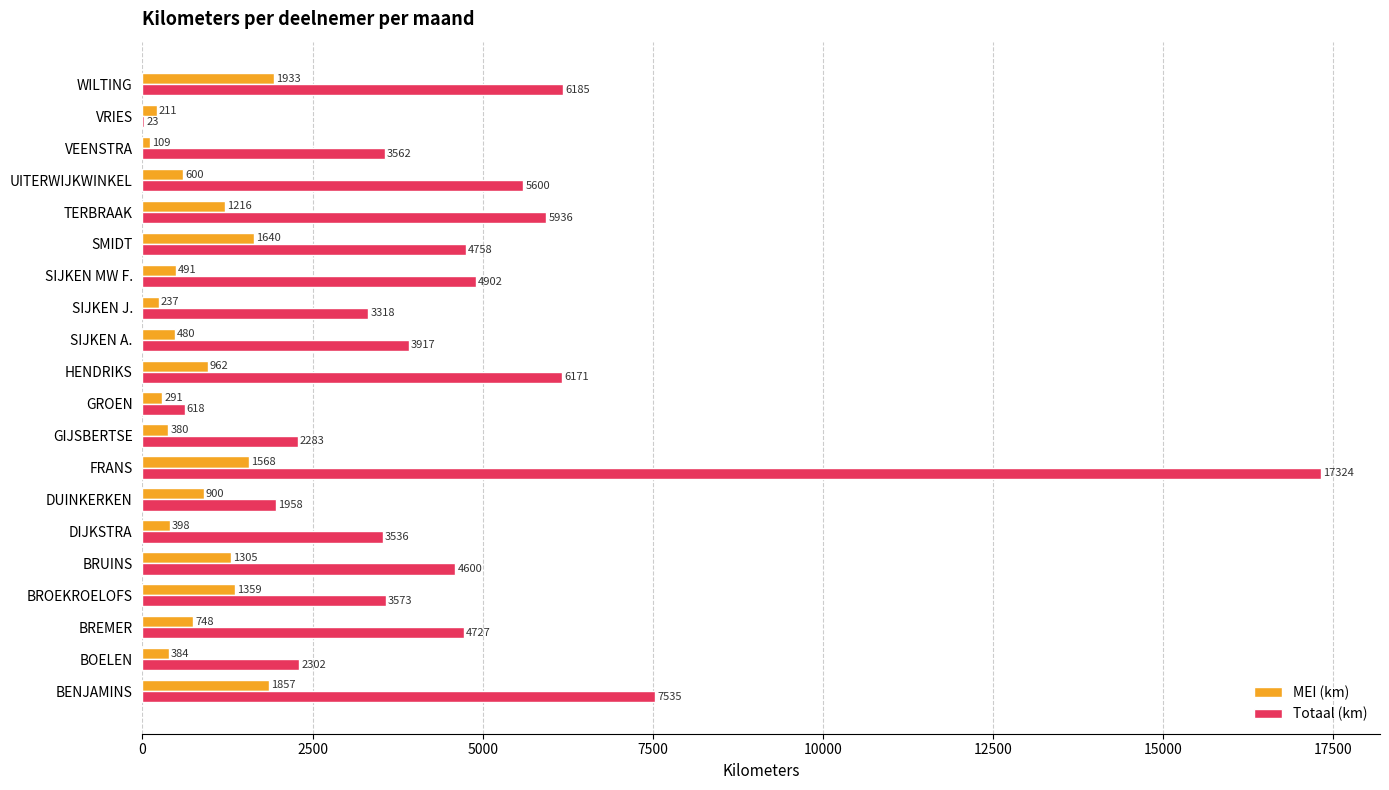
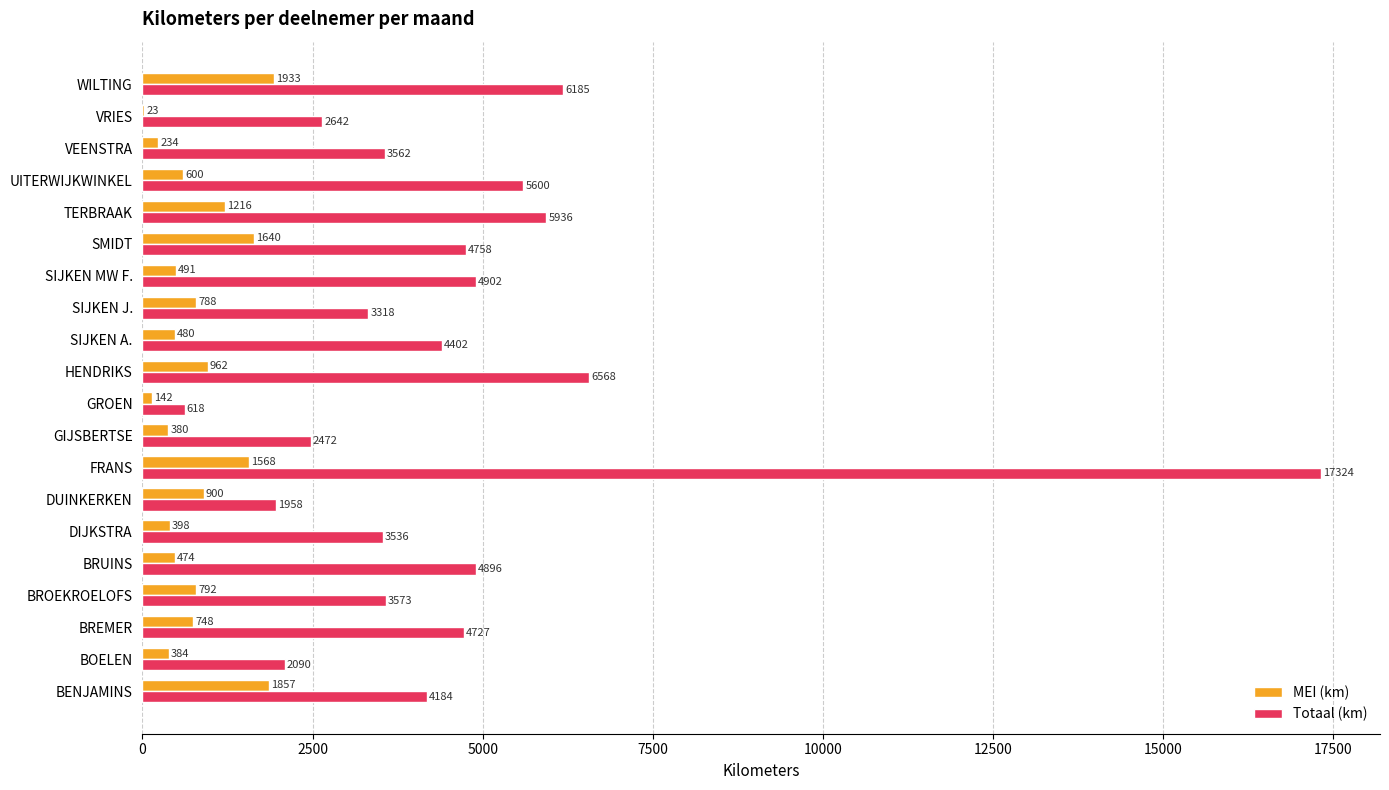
MEI (km), VRIES: 211 -> 23
Totaal (km), VRIES: 23 -> 2642
MEI (km), VEENSTRA: 109 -> 234
MEI (km), SIJKEN J.: 237 -> 788
Totaal (km), SIJKEN A.: 3917 -> 4402
Totaal (km), HENDRIKS: 6171 -> 6568
MEI (km), GROEN: 291 -> 142
Totaal (km), GIJSBERTSE: 2283 -> 2472
MEI (km), BRUINS: 1305 -> 474
Totaal (km), BRUINS: 4600 -> 4896
MEI (km), BROEKROELOFS: 1359 -> 792
Totaal (km), BOELEN: 2302 -> 2090
Totaal (km), BENJAMINS: 7535 -> 4184
